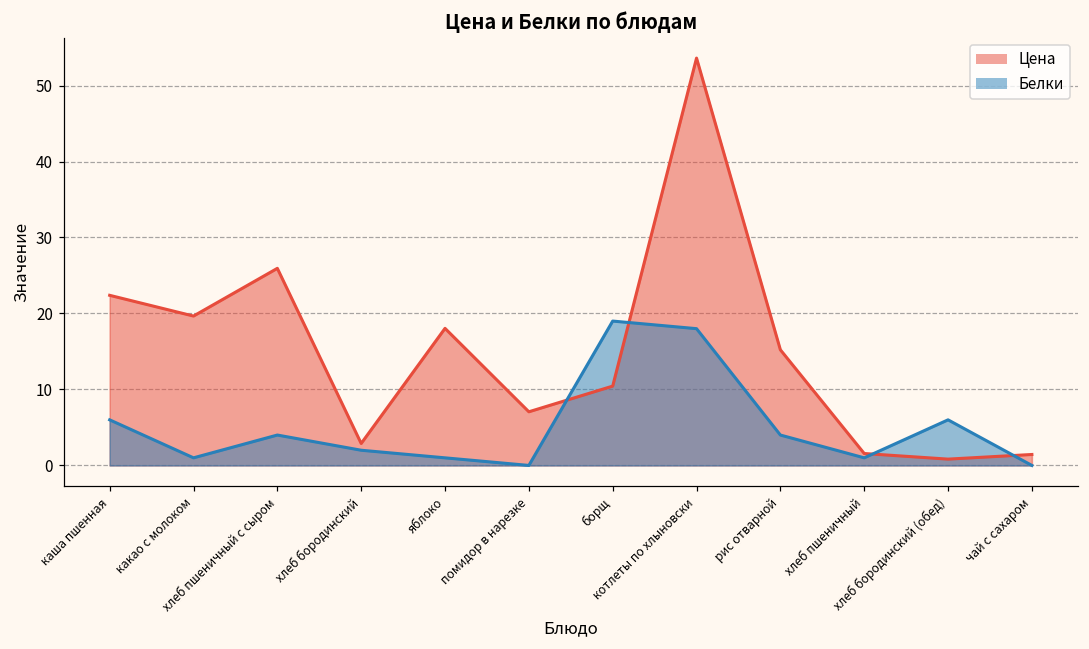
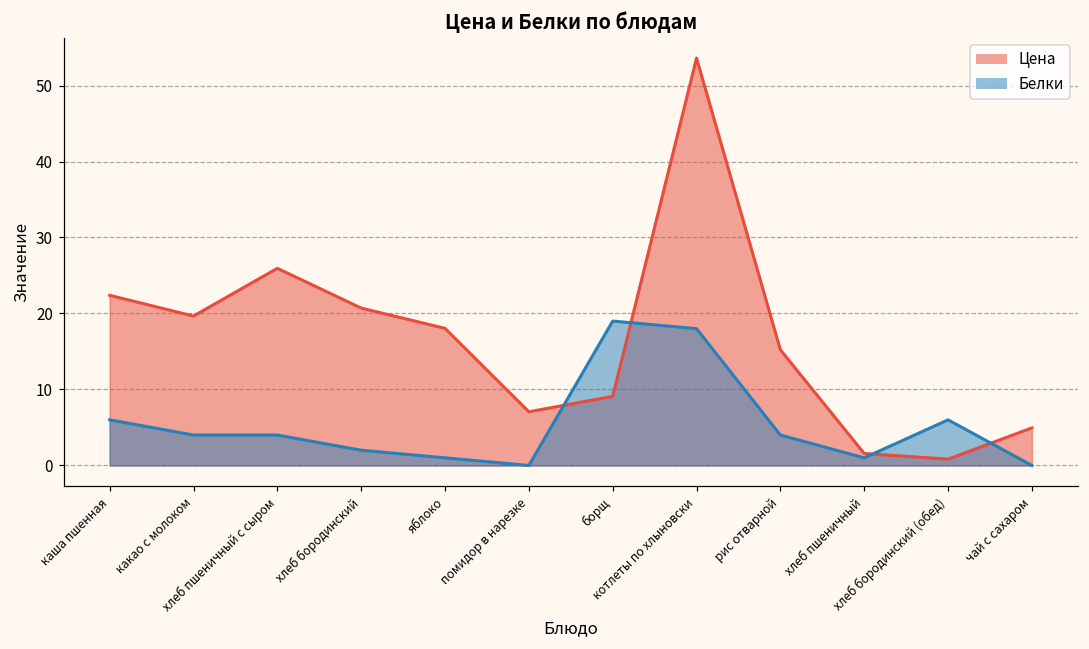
Белки, какао с молоком: 1 -> 4
Цена, хлеб бородинский: 3 -> 21
Цена, борщ: 10 -> 9
Цена, чай с сахаром: 1 -> 5
